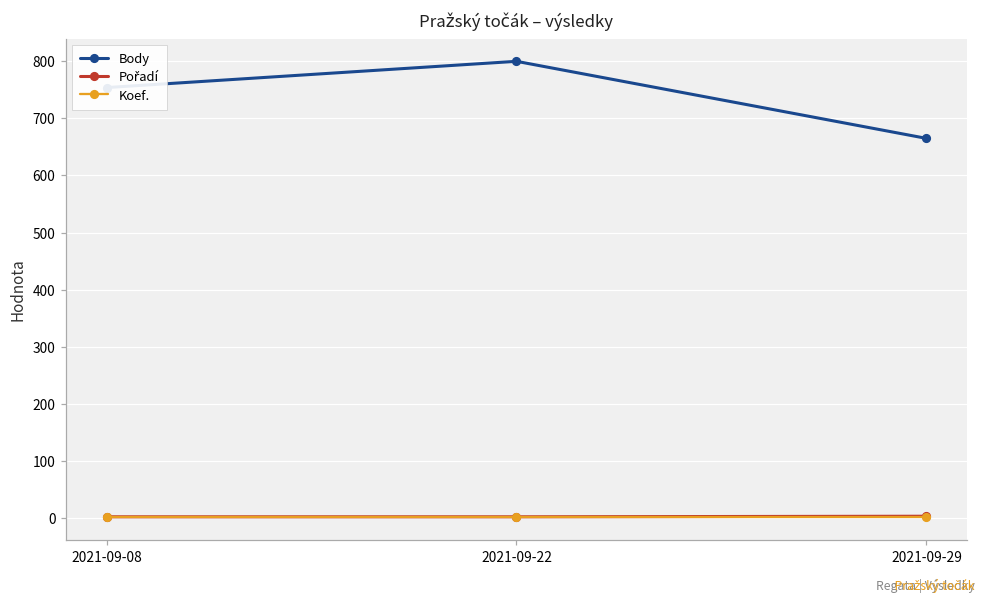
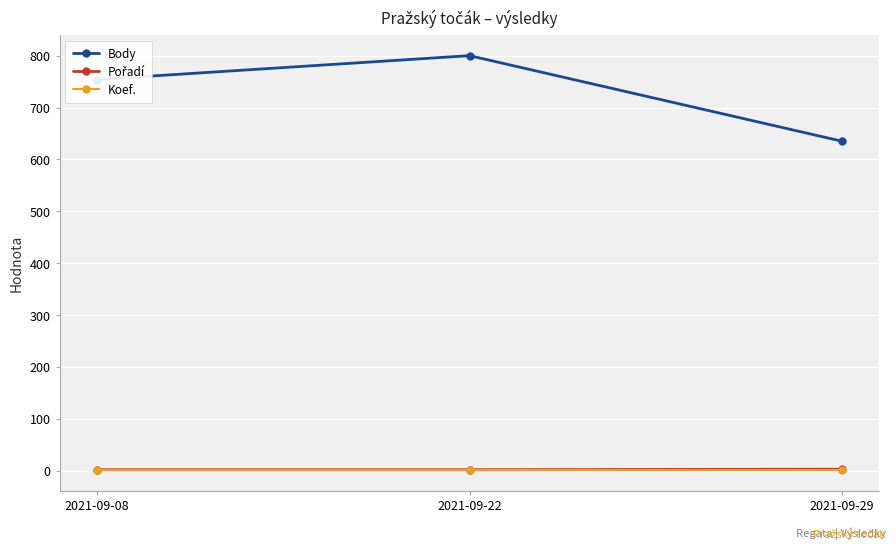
Body, 2021-09-29: 670 -> 640
